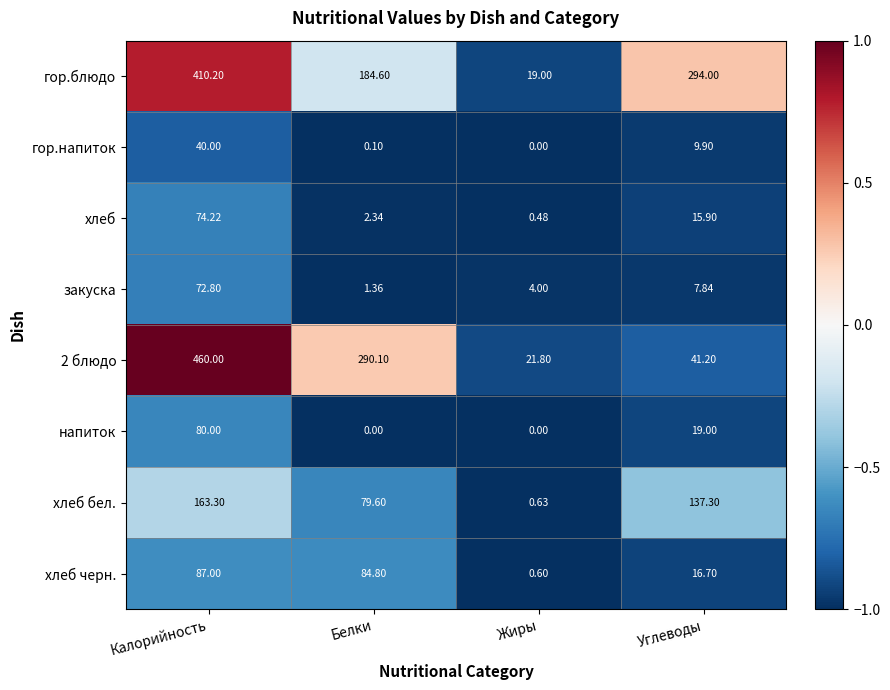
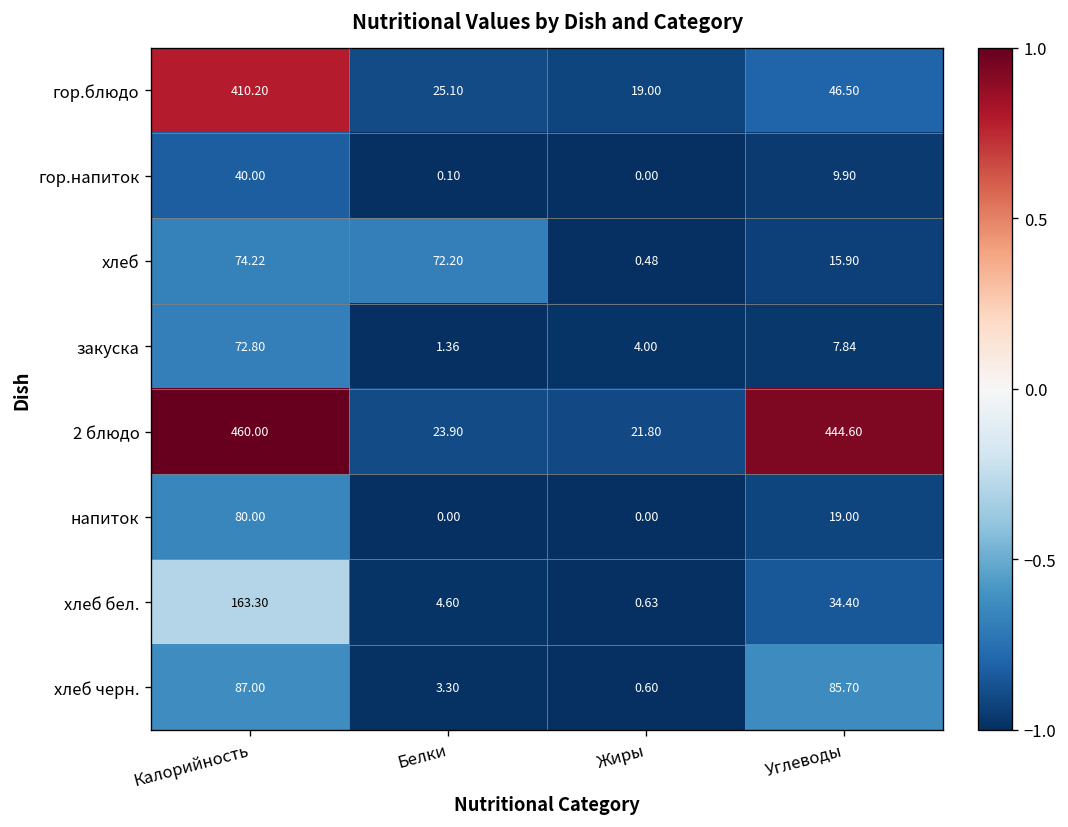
гор.блюдо, Белки: 184.60 -> 25.10
гор.блюдо, Углеводы: 294.00 -> 46.50
хлеб, Белки: 2.34 -> 72.20
2 блюдо, Белки: 290.10 -> 23.90
2 блюдо, Углеводы: 41.20 -> 444.60
хлеб бел., Белки: 79.60 -> 4.60
хлеб бел., Углеводы: 137.30 -> 34.40
хлеб черн., Белки: 84.80 -> 3.30
хлеб черн., Углеводы: 16.70 -> 85.70
